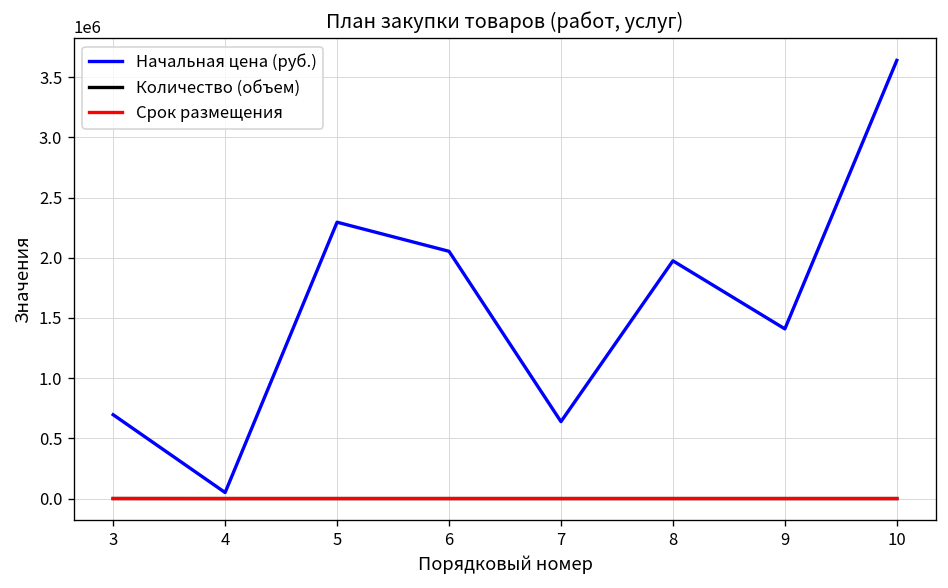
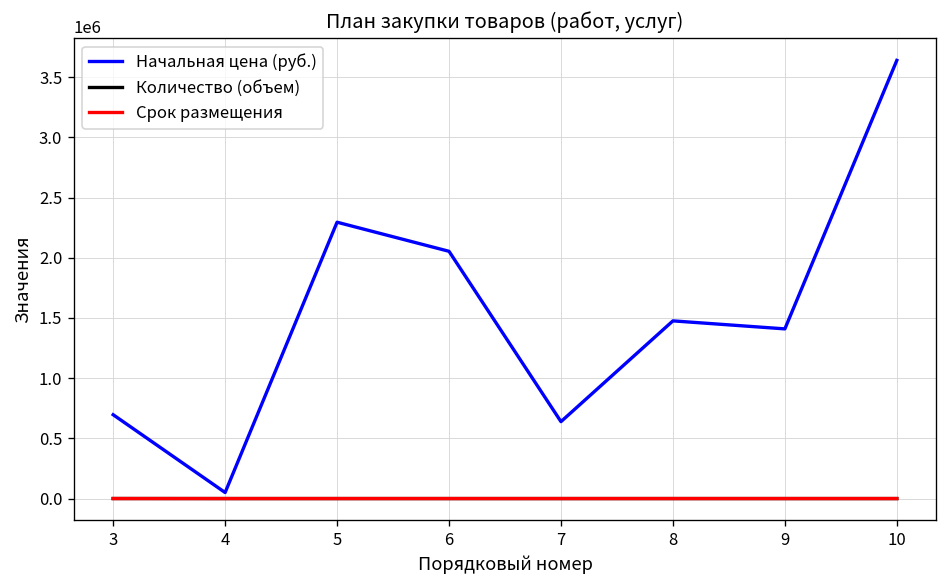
Начальная цена (руб.), 8: 1980000 -> 1480000
